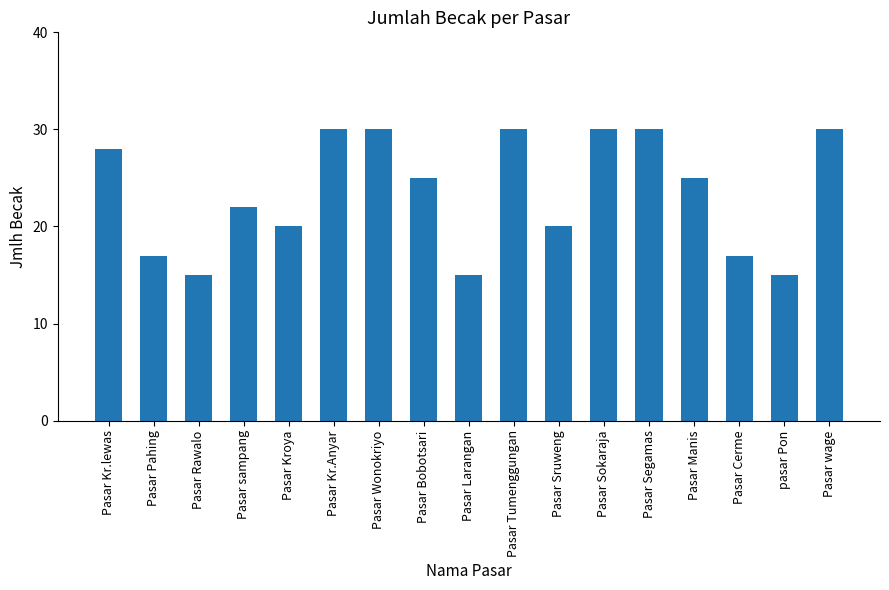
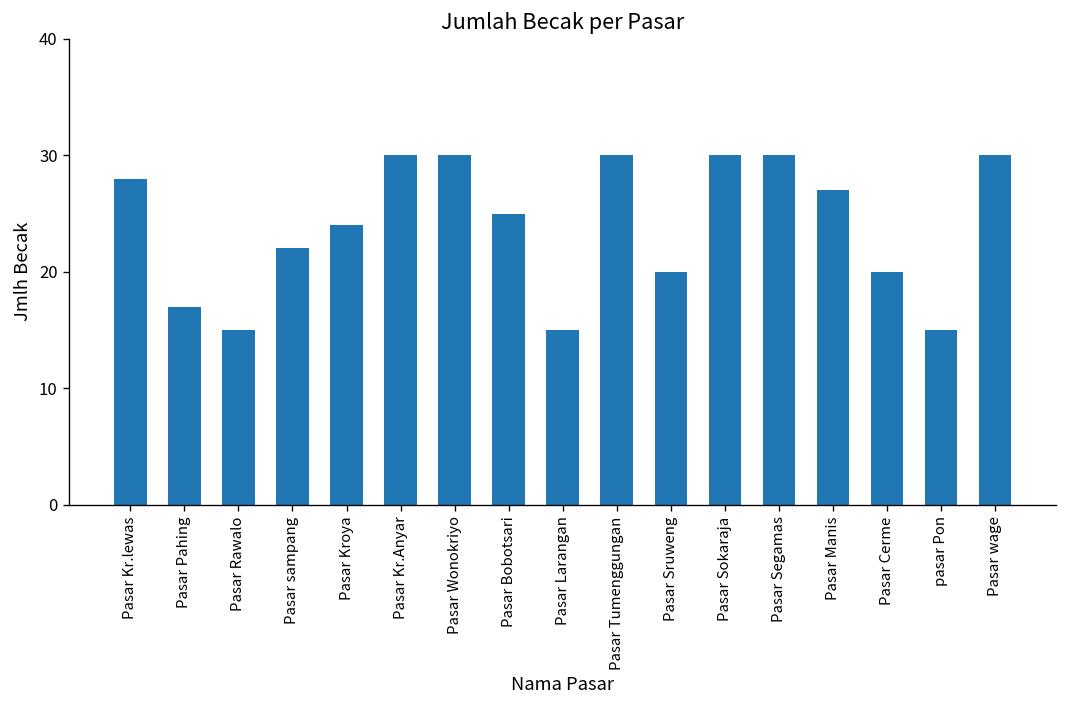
Pasar Kroya: 20 -> 24
Pasar Manis: 25 -> 27
Pasar Cerme: 17 -> 20
